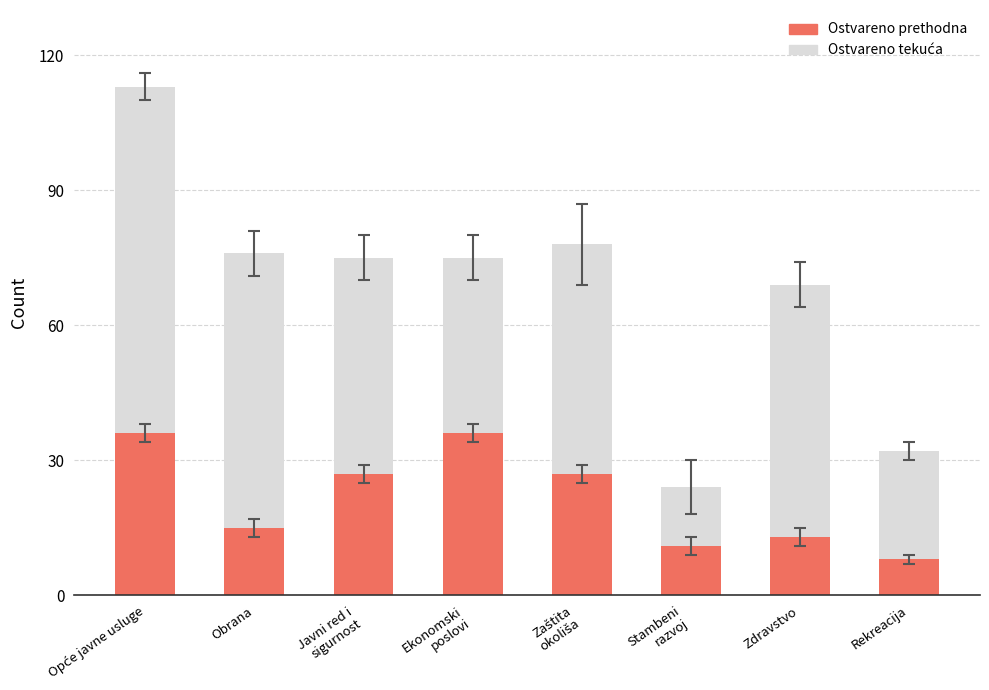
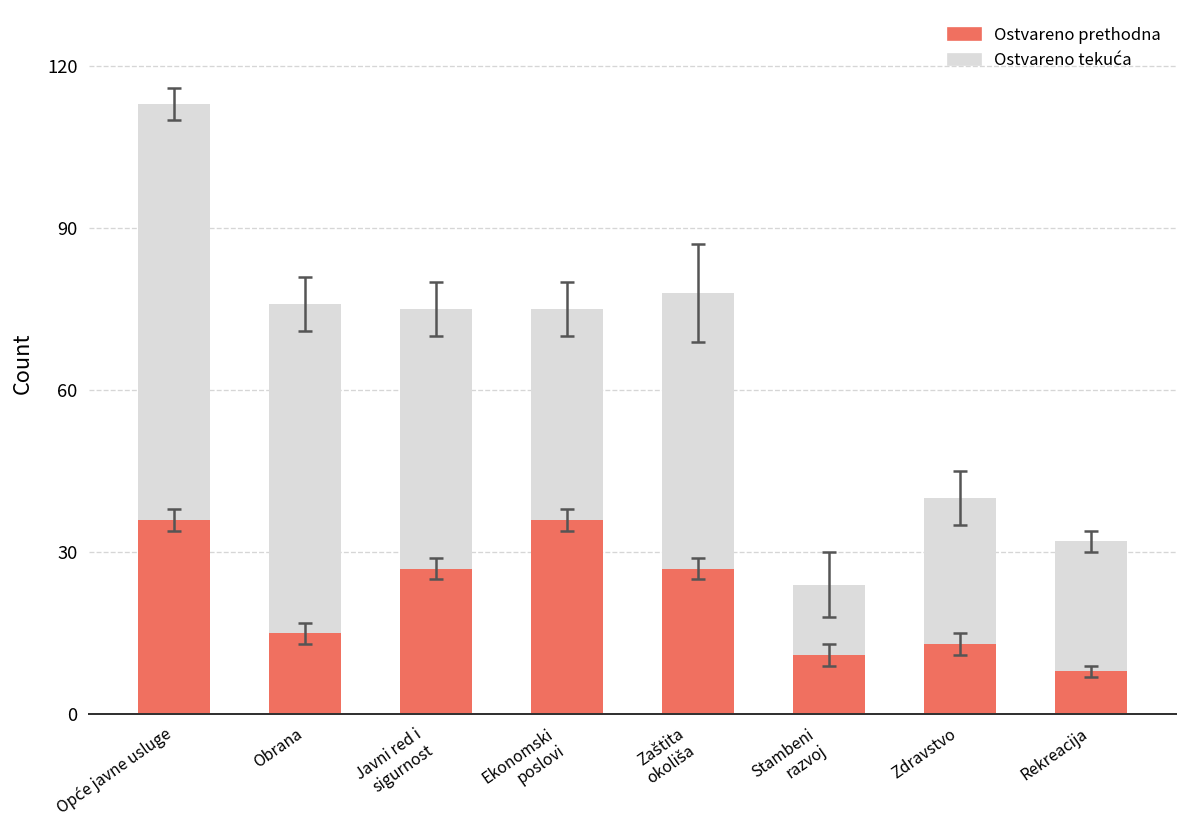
Ostvareno tekuća, Zdravstvo: 69 -> 40
